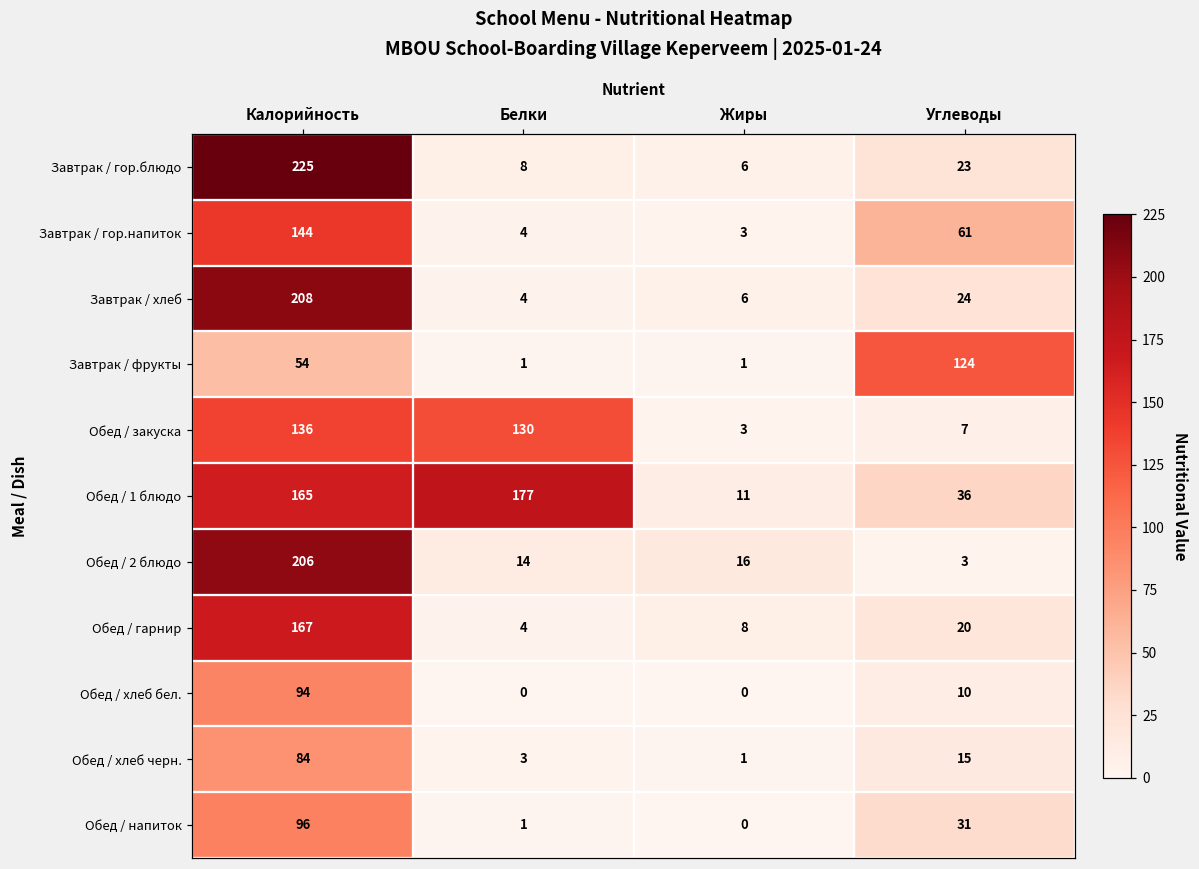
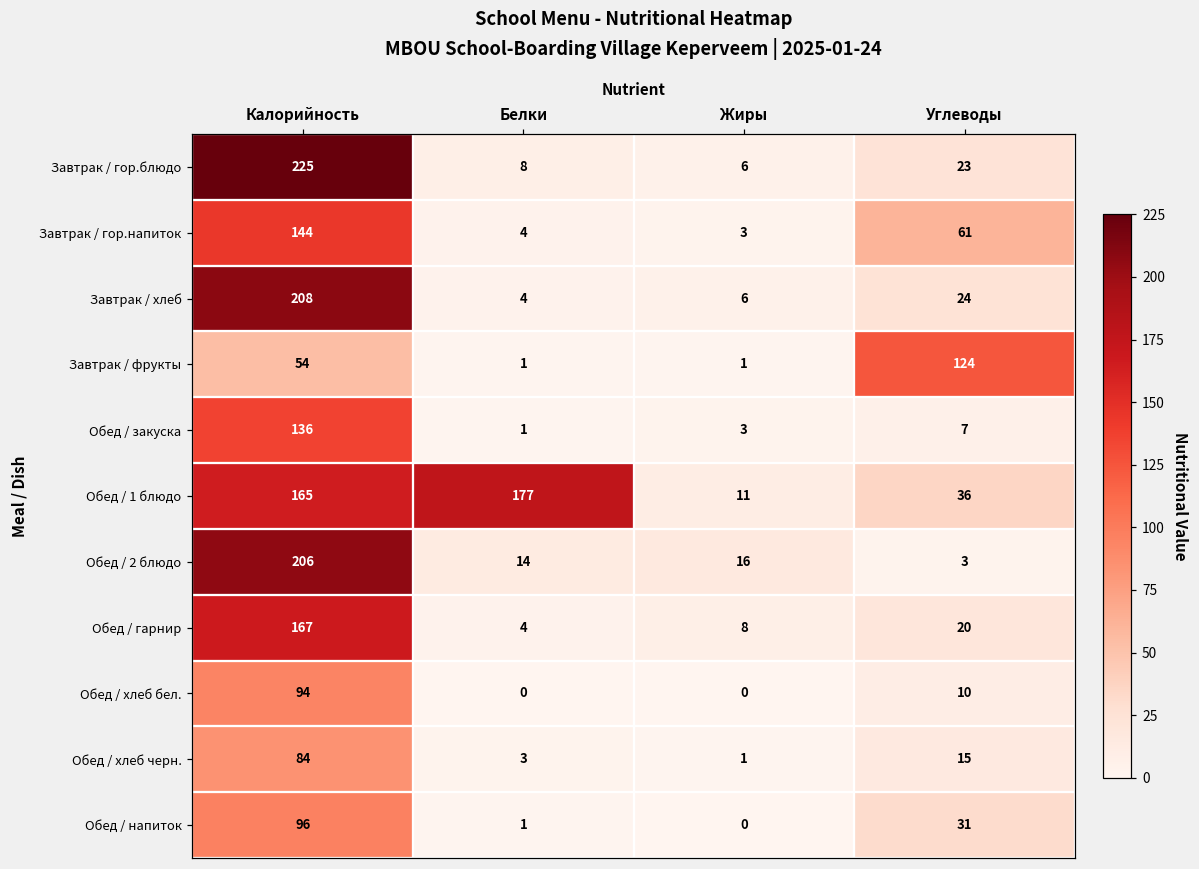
Обед / закуска, Белки: 130 -> 1
